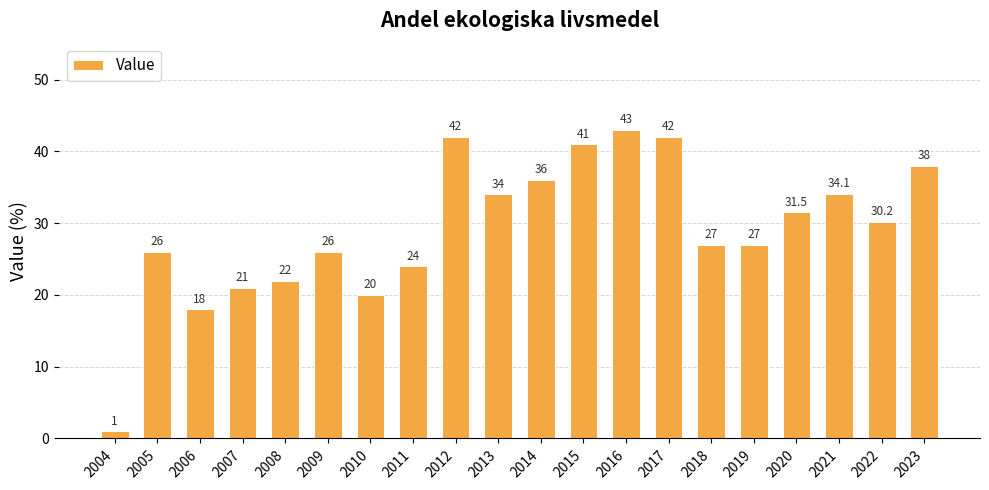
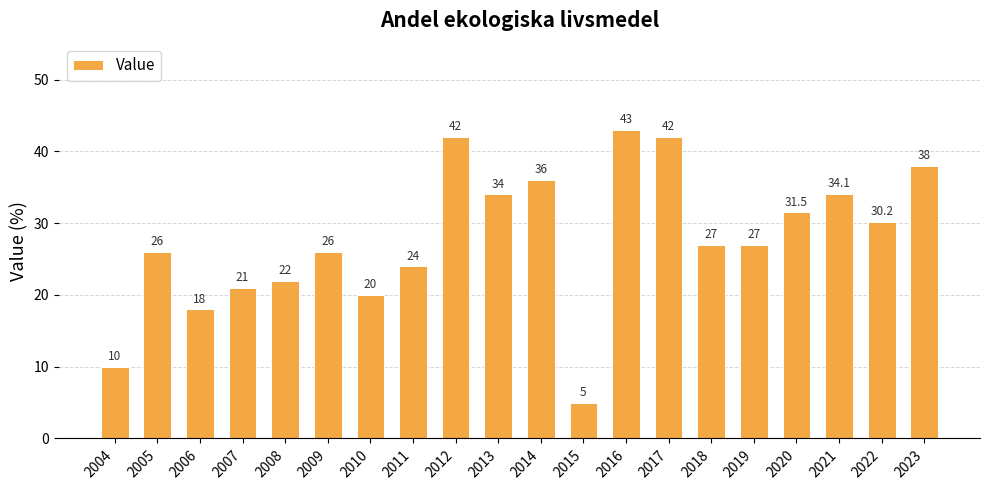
2004: 1 -> 10
2015: 41 -> 5
